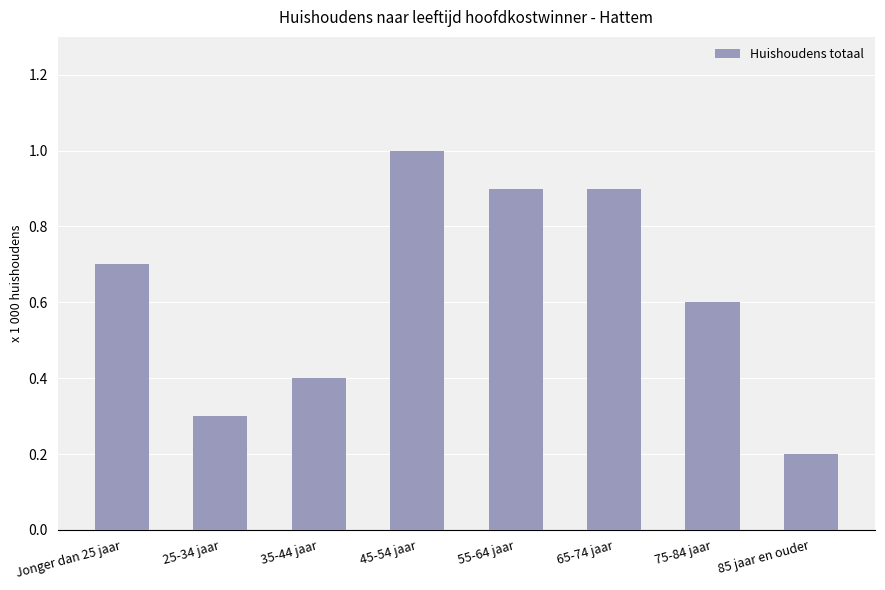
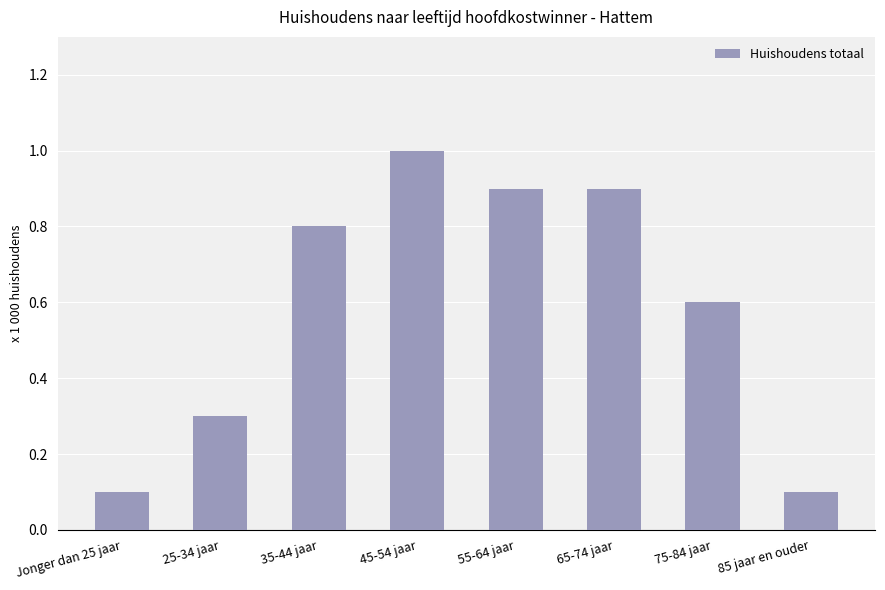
Jonger dan 25 jaar: 0.7 -> 0.1
35-44 jaar: 0.4 -> 0.8
85 jaar en ouder: 0.2 -> 0.1
